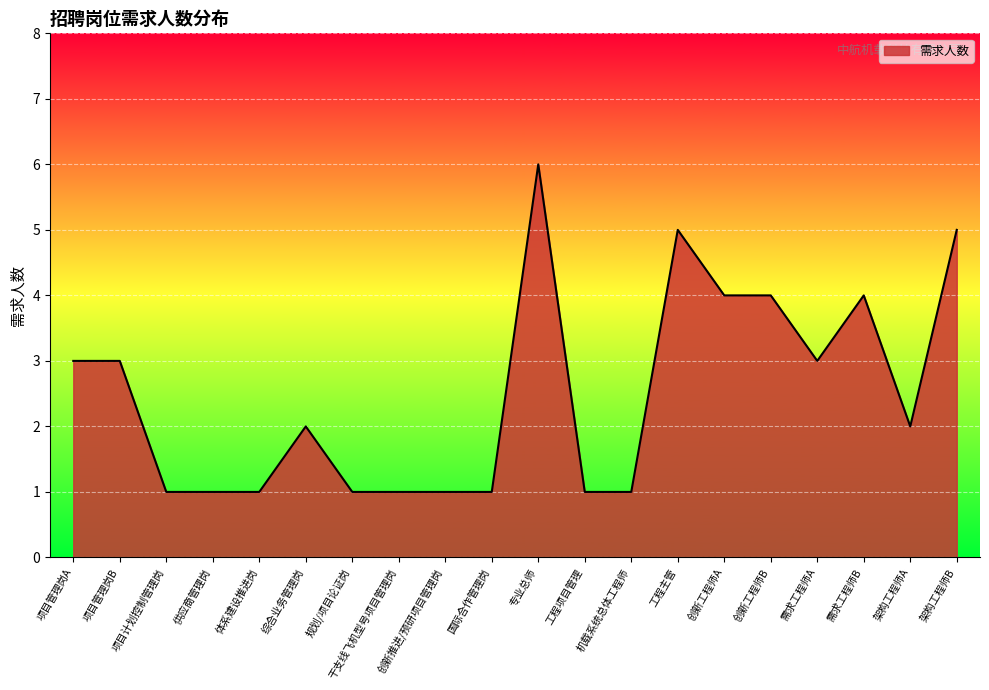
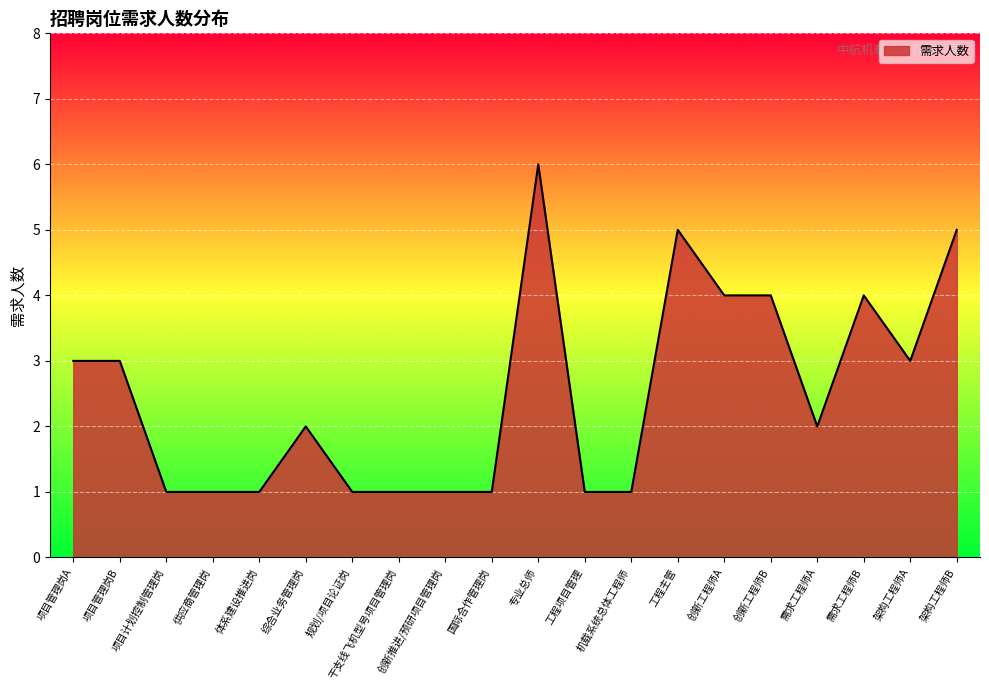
需求工程师A: 3 -> 2
架构工程师A: 2 -> 3
